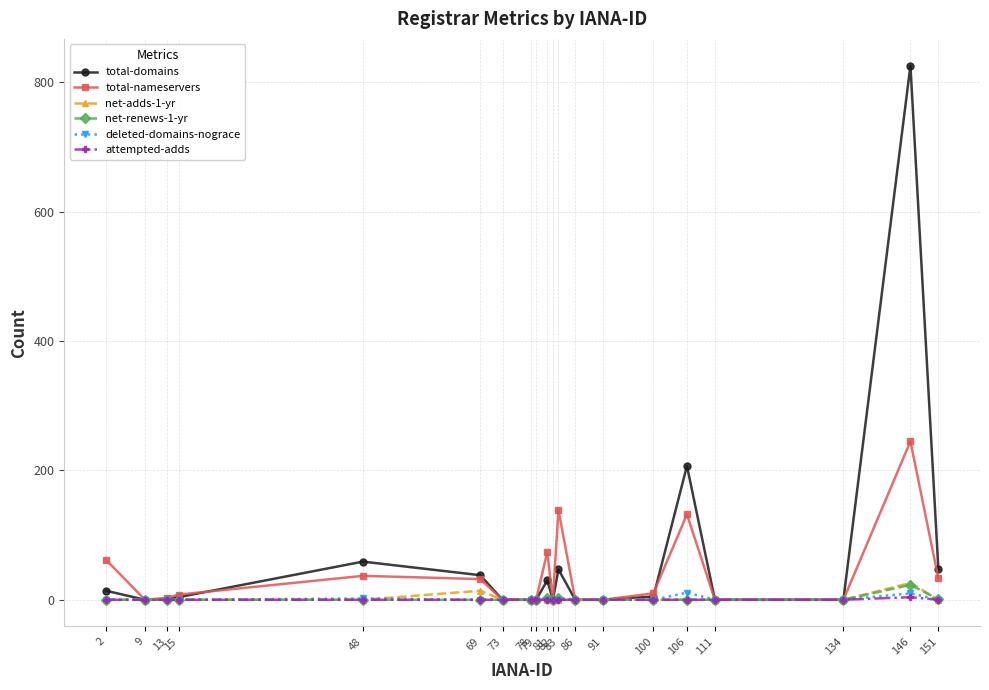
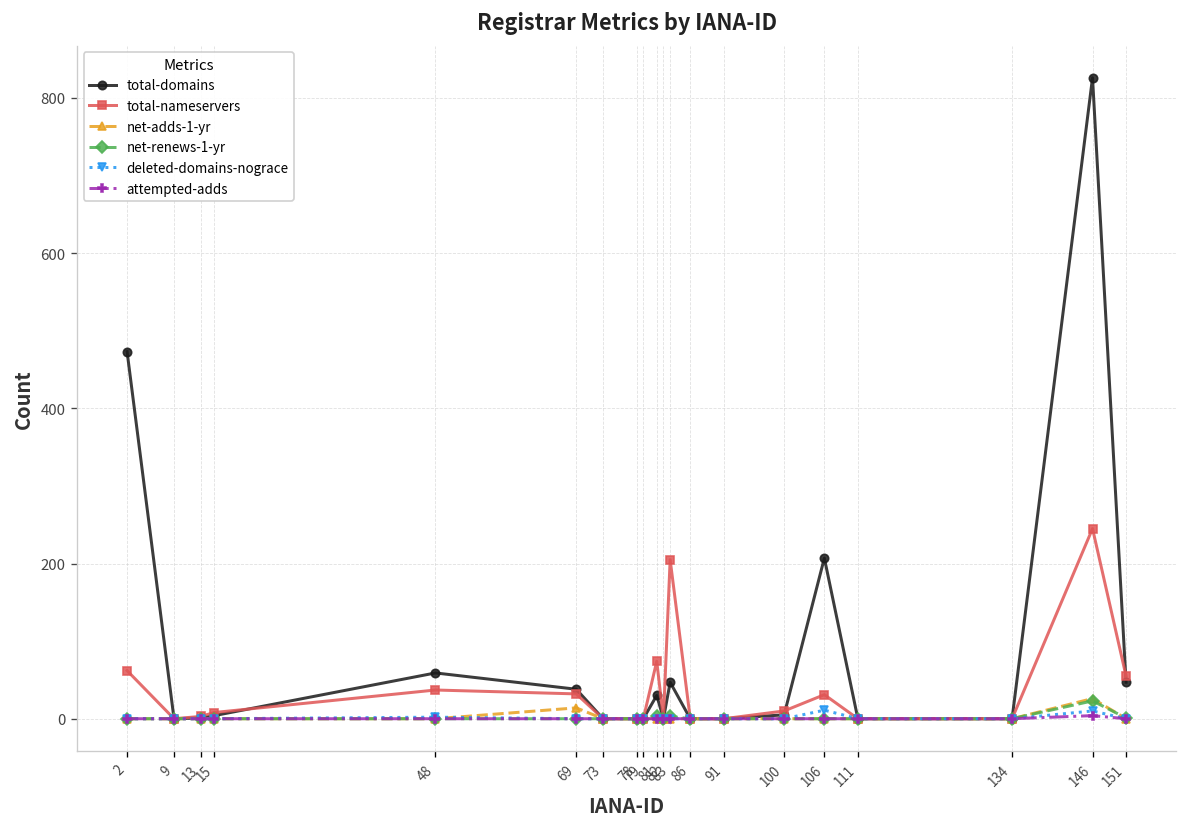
total-domains, 2: 10 -> 470
total-nameservers, 83: 140 -> 210
total-nameservers, 106: 130 -> 30
total-nameservers, 151: 30 -> 60
